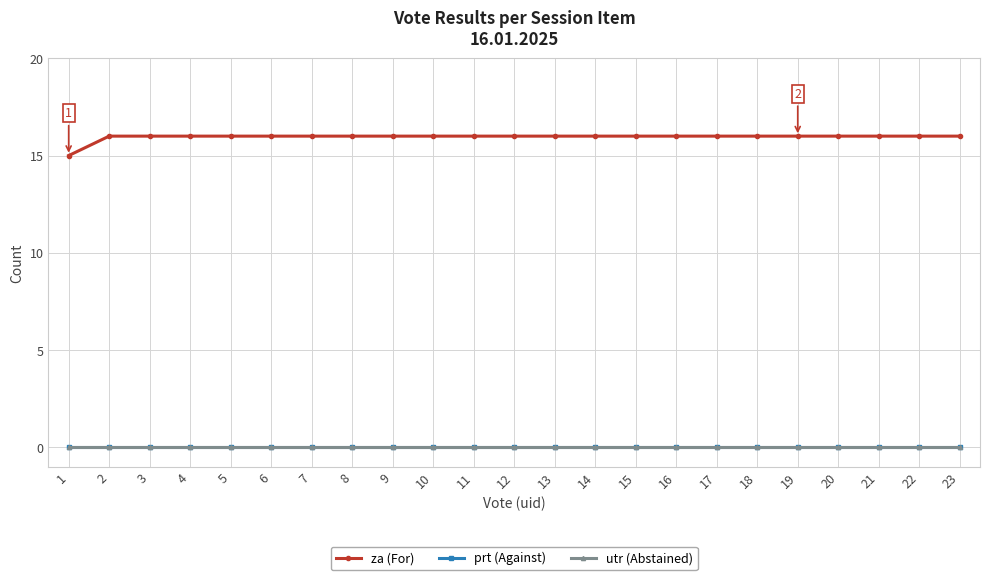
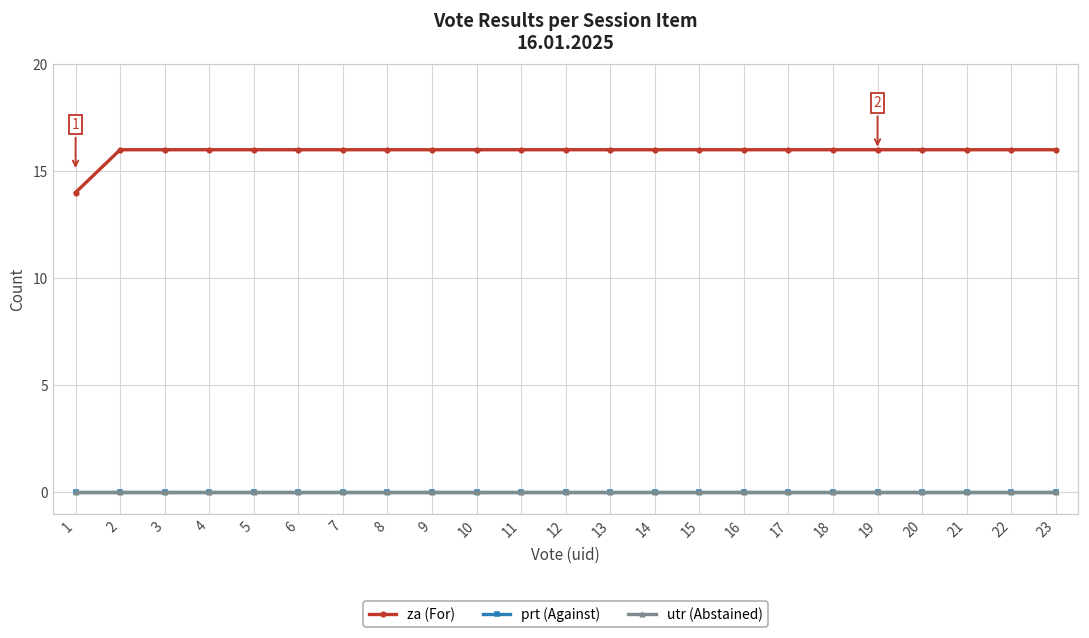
za (For), 1: 15 -> 14
